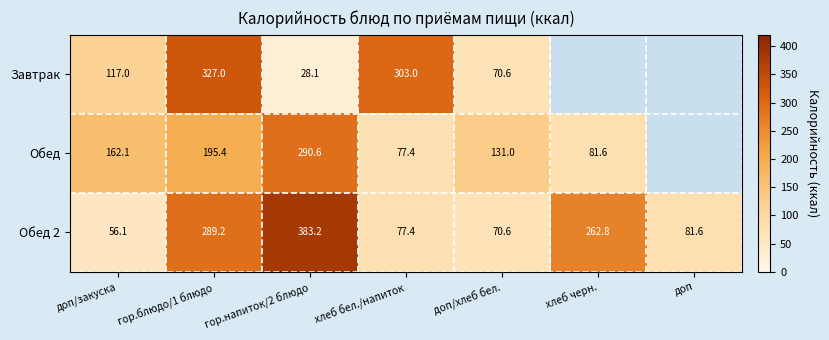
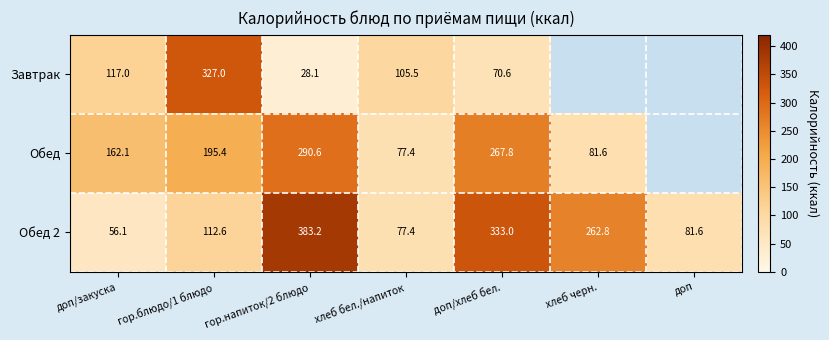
Завтрак, хлеб бел./напиток: 303.0 -> 105.5
Обед, доп/хлеб бел.: 131.0 -> 267.8
Обед 2, гор.блюдо/1 блюдо: 289.2 -> 112.6
Обед 2, доп/хлеб бел.: 70.6 -> 333.0
